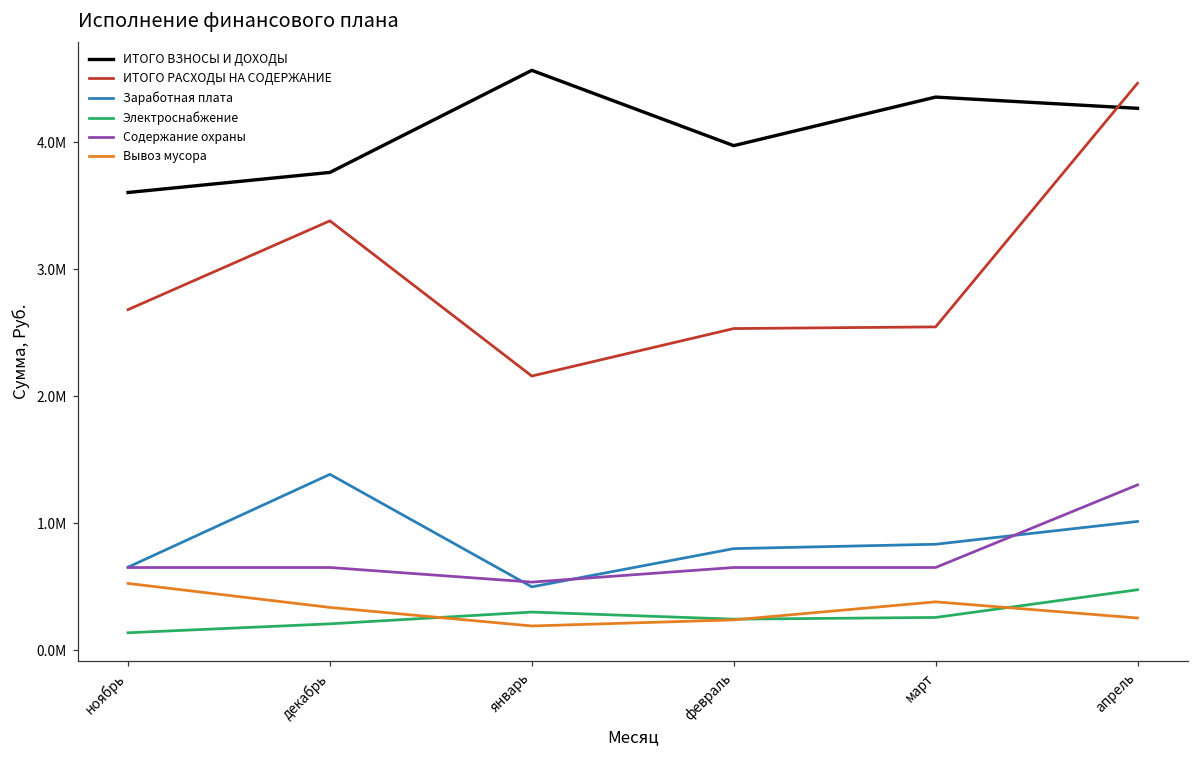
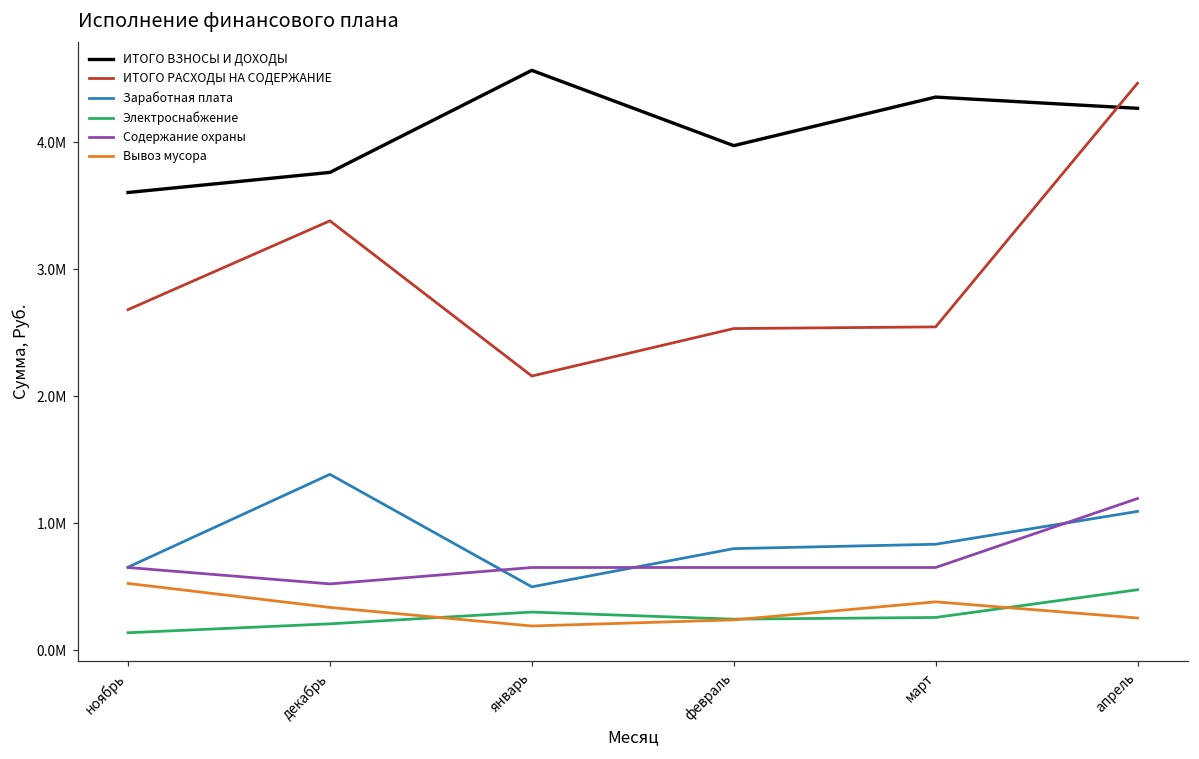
Содержание охраны, декабрь: 0.65М -> 0.52М
Содержание охраны, январь: 0.54М -> 0.65М
Заработная плата, апрель: 1.01М -> 1.09М
Содержание охраны, апрель: 1.30М -> 1.19М
